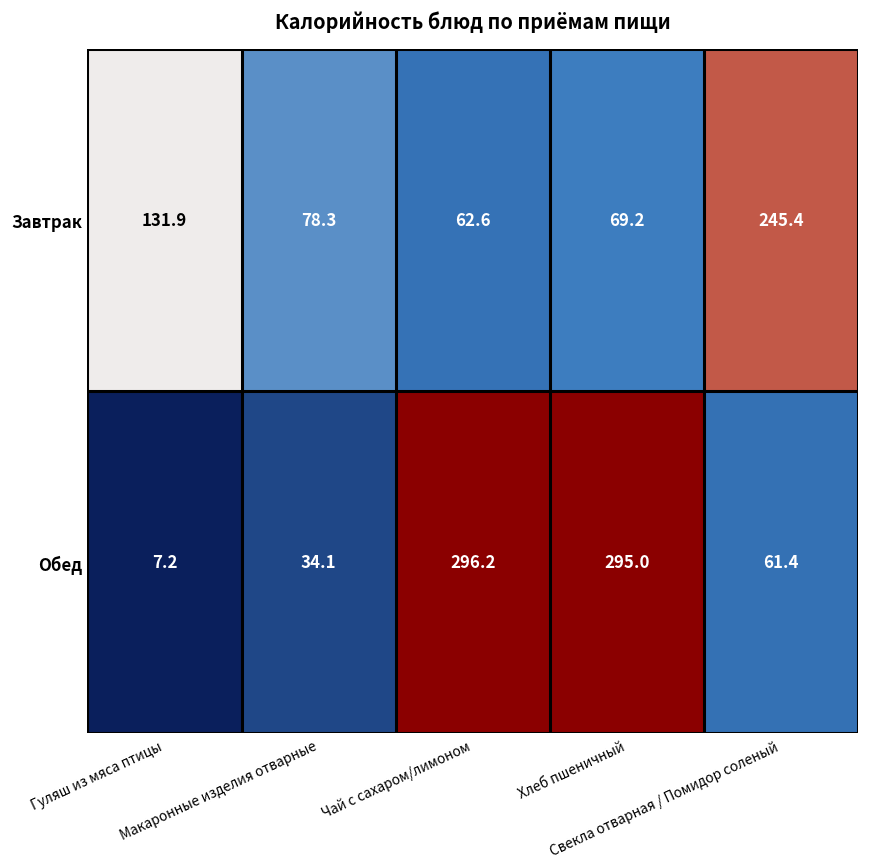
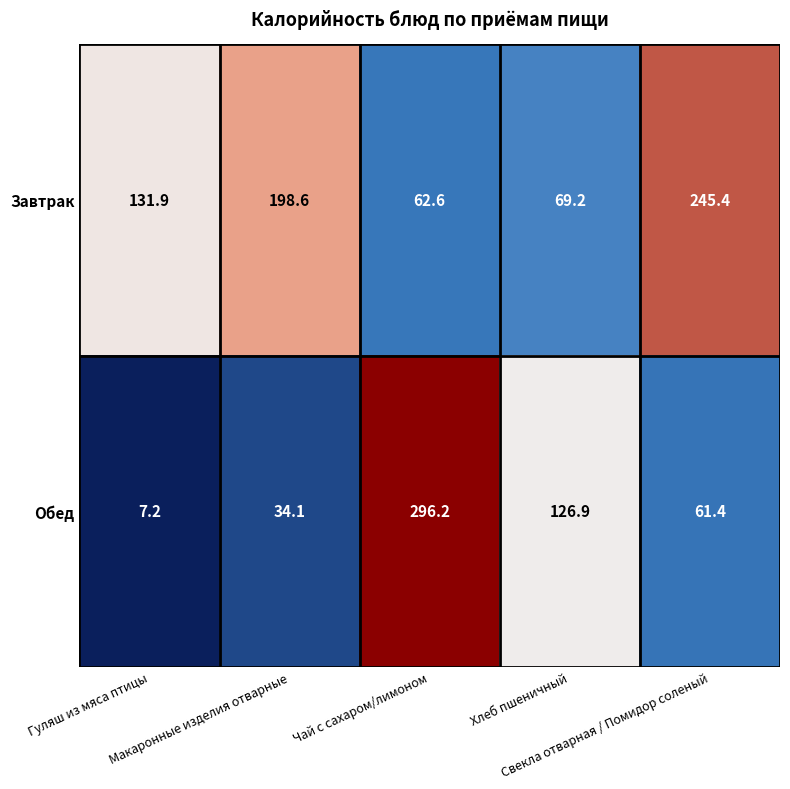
Завтрак, Макаронные изделия отварные: 78.3 -> 198.6
Обед, Хлеб пшеничный: 295.0 -> 126.9
